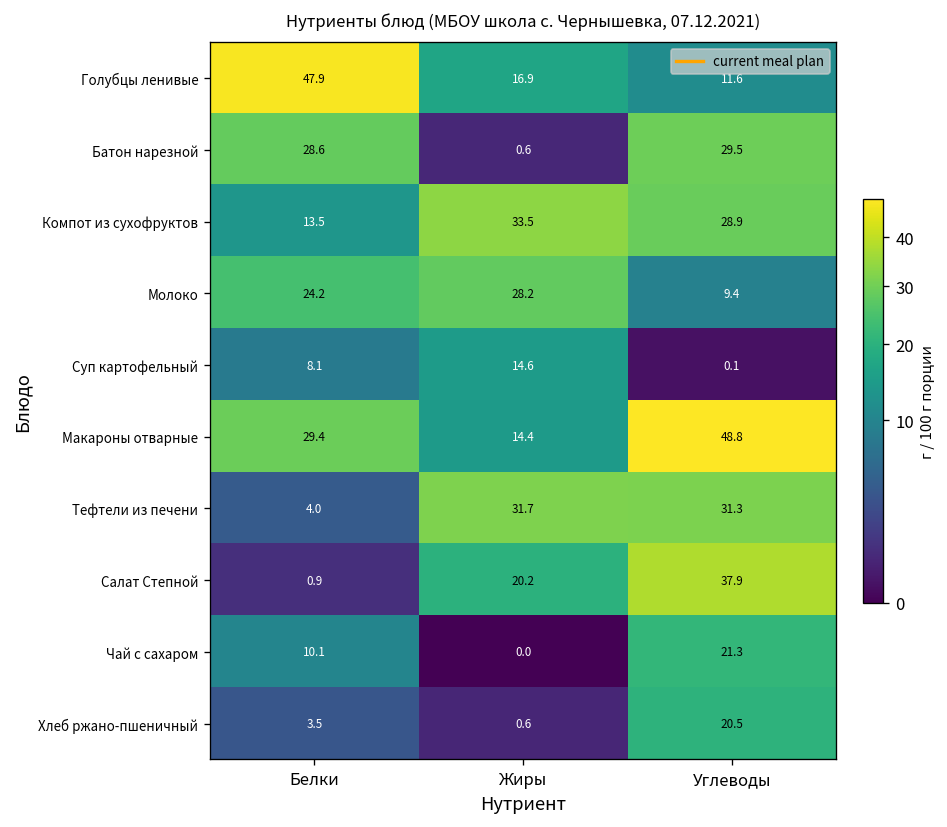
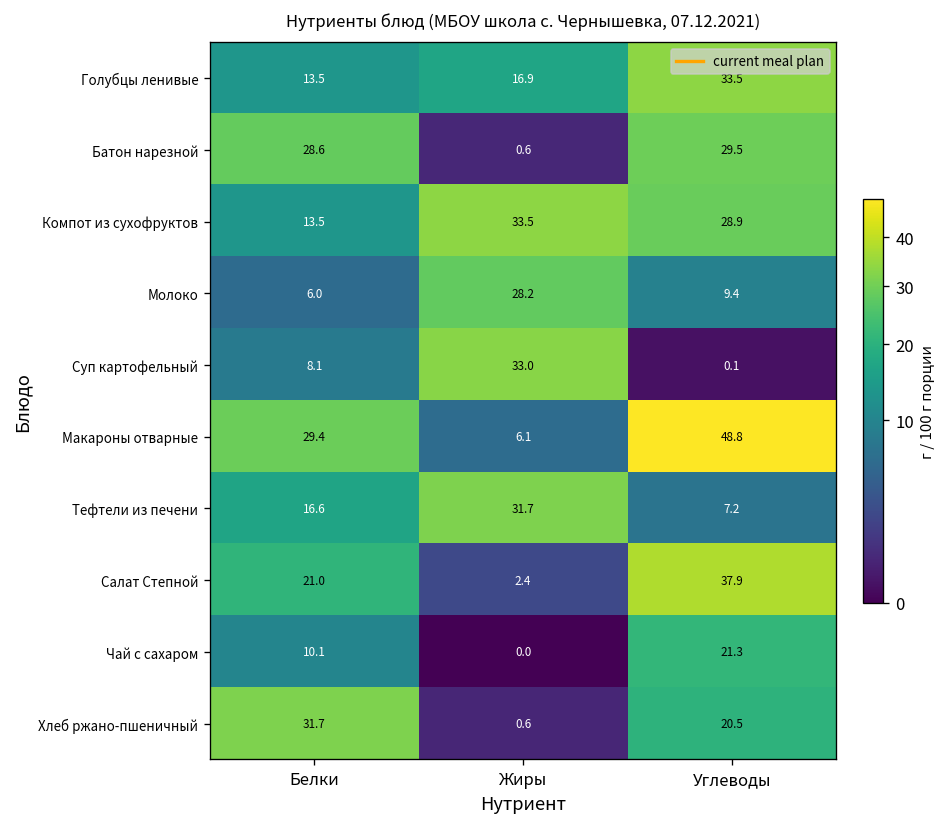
Голубцы ленивые, Белки: 47.9 -> 13.5
Голубцы ленивые, Углеводы: 11.6 -> 33.5
Молоко, Белки: 24.2 -> 6.0
Суп картофельный, Жиры: 14.6 -> 33.0
Макароны отварные, Жиры: 14.4 -> 6.1
Тефтели из печени, Белки: 4.0 -> 16.6
Тефтели из печени, Углеводы: 31.3 -> 7.2
Салат Степной, Белки: 0.9 -> 21.0
Салат Степной, Жиры: 20.2 -> 2.4
Хлеб ржано-пшеничный, Белки: 3.5 -> 31.7
